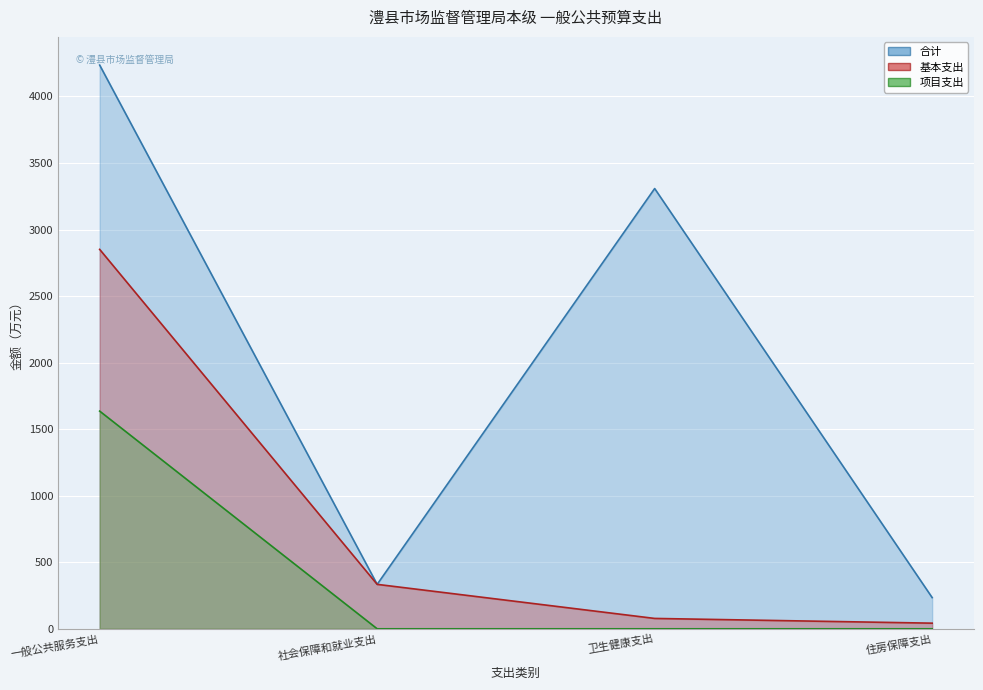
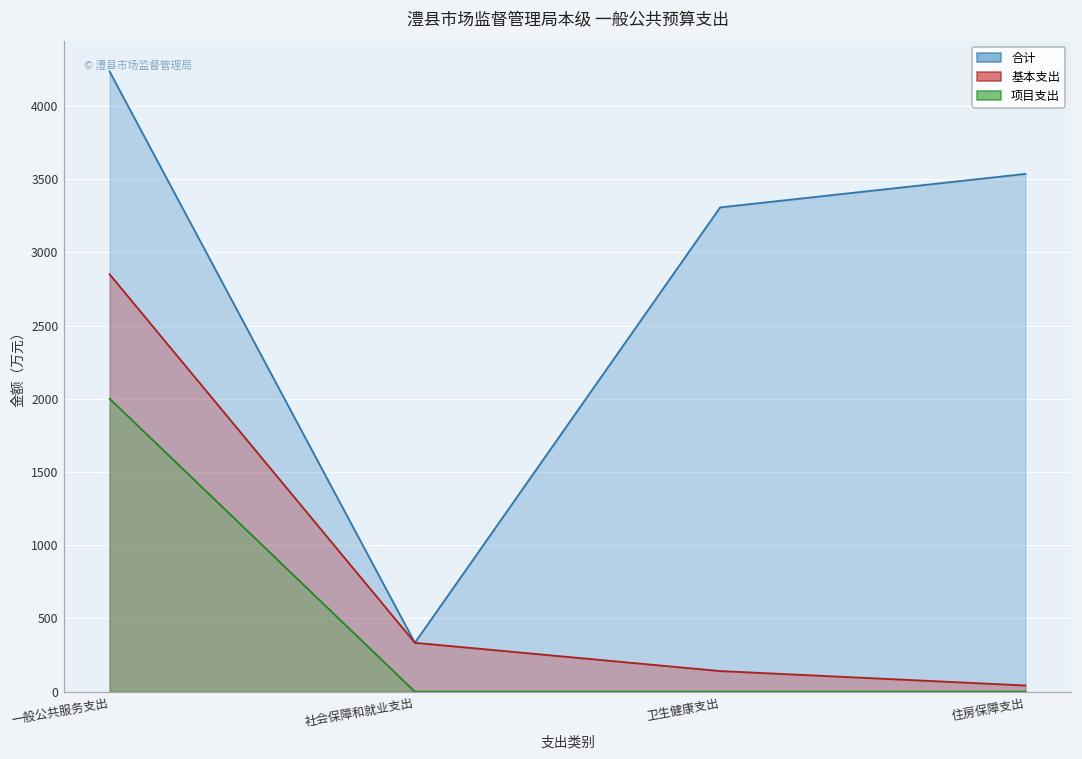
项目支出, 一般公共服务支出: 1640 -> 2000
基本支出, 卫生健康支出: 80 -> 140
合计, 住房保障支出: 230 -> 3540
